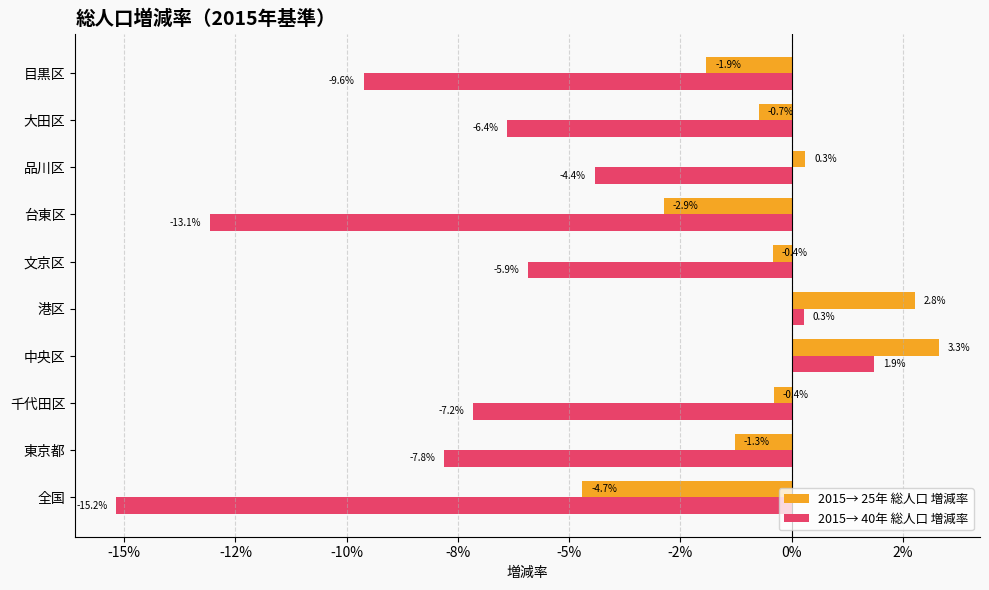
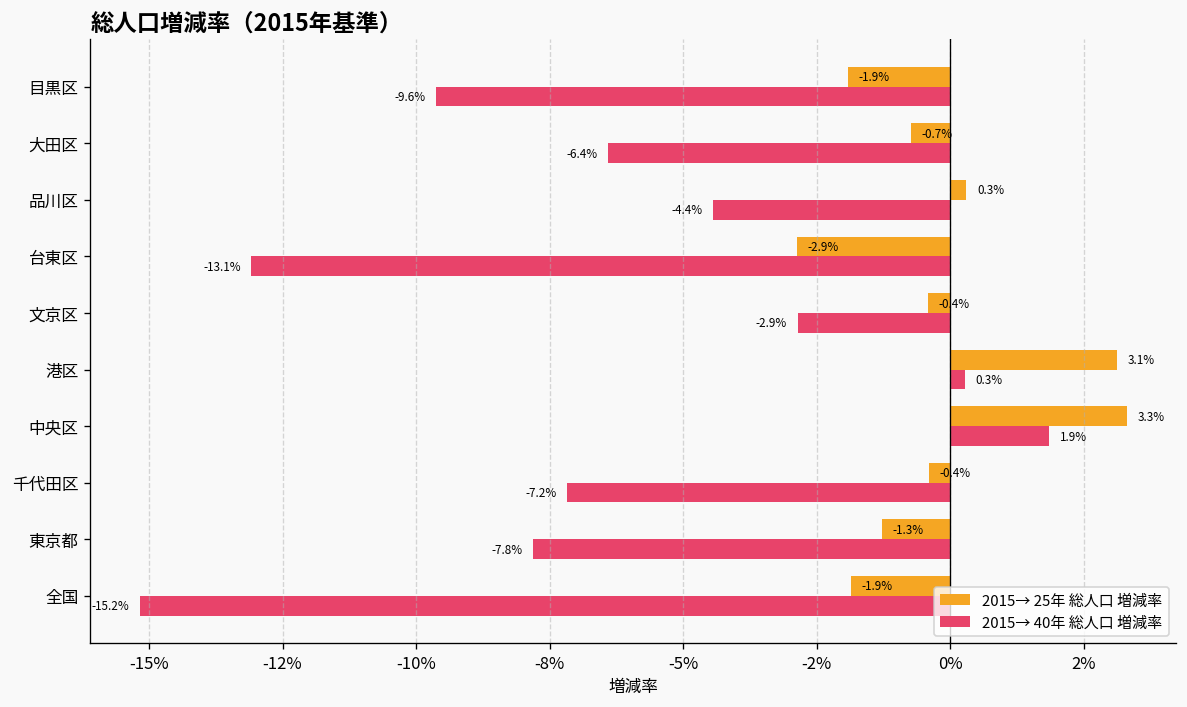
2015→ 40年 総人口 増減率, 文京区: -5.9% -> -2.9%
2015→ 25年 総人口 増減率, 港区: 2.8% -> 3.1%
2015→ 25年 総人口 増減率, 全国: -4.7% -> -1.9%
